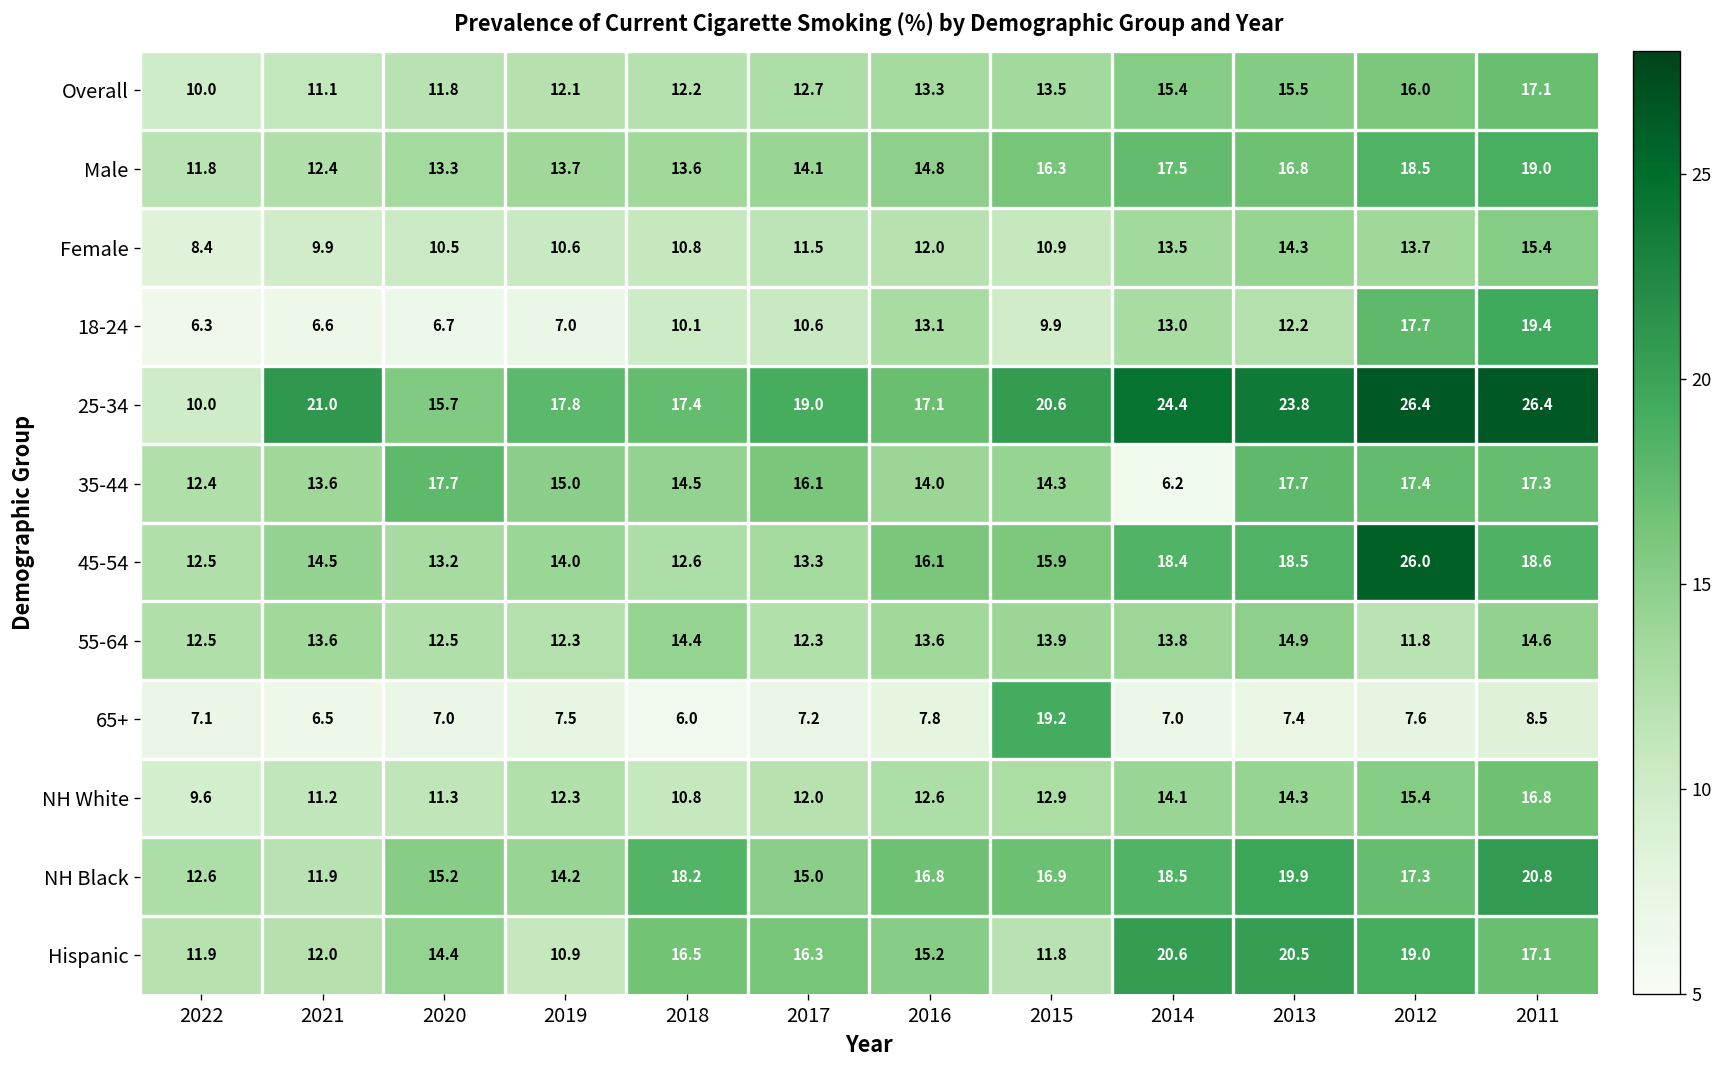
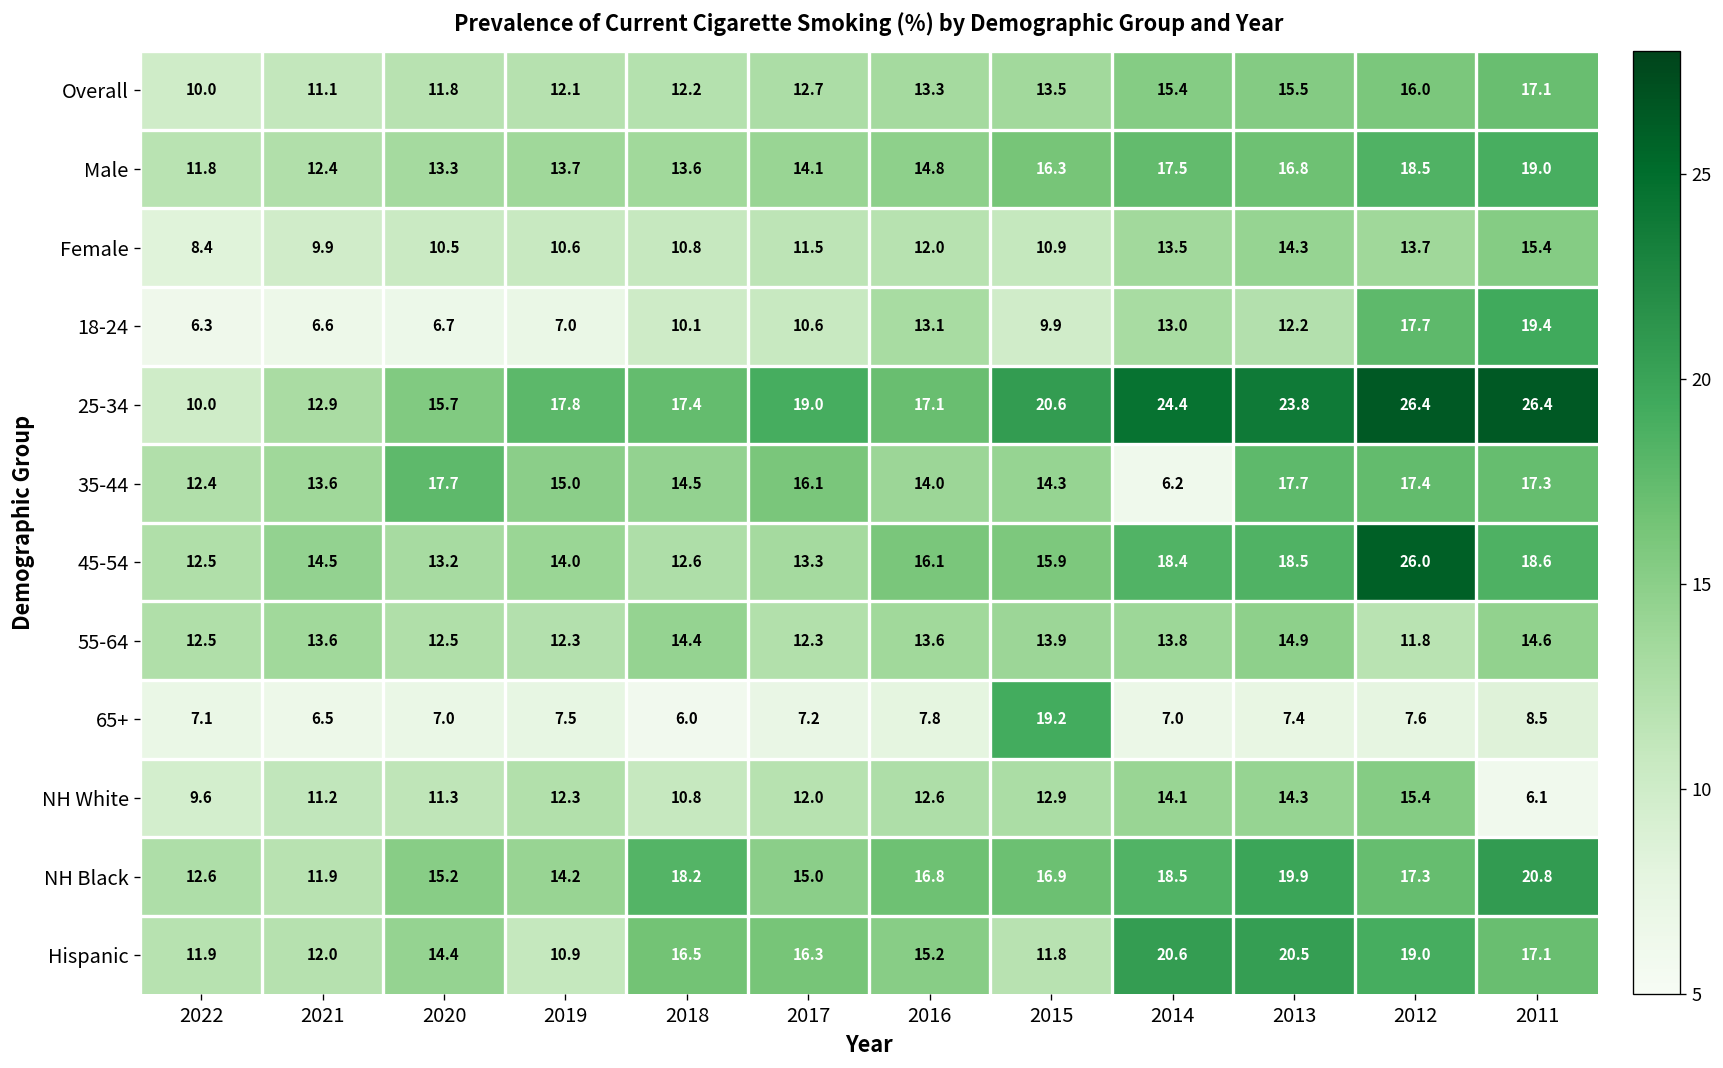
25-34, 2021: 21.0 -> 12.9
NH White, 2011: 16.8 -> 6.1
